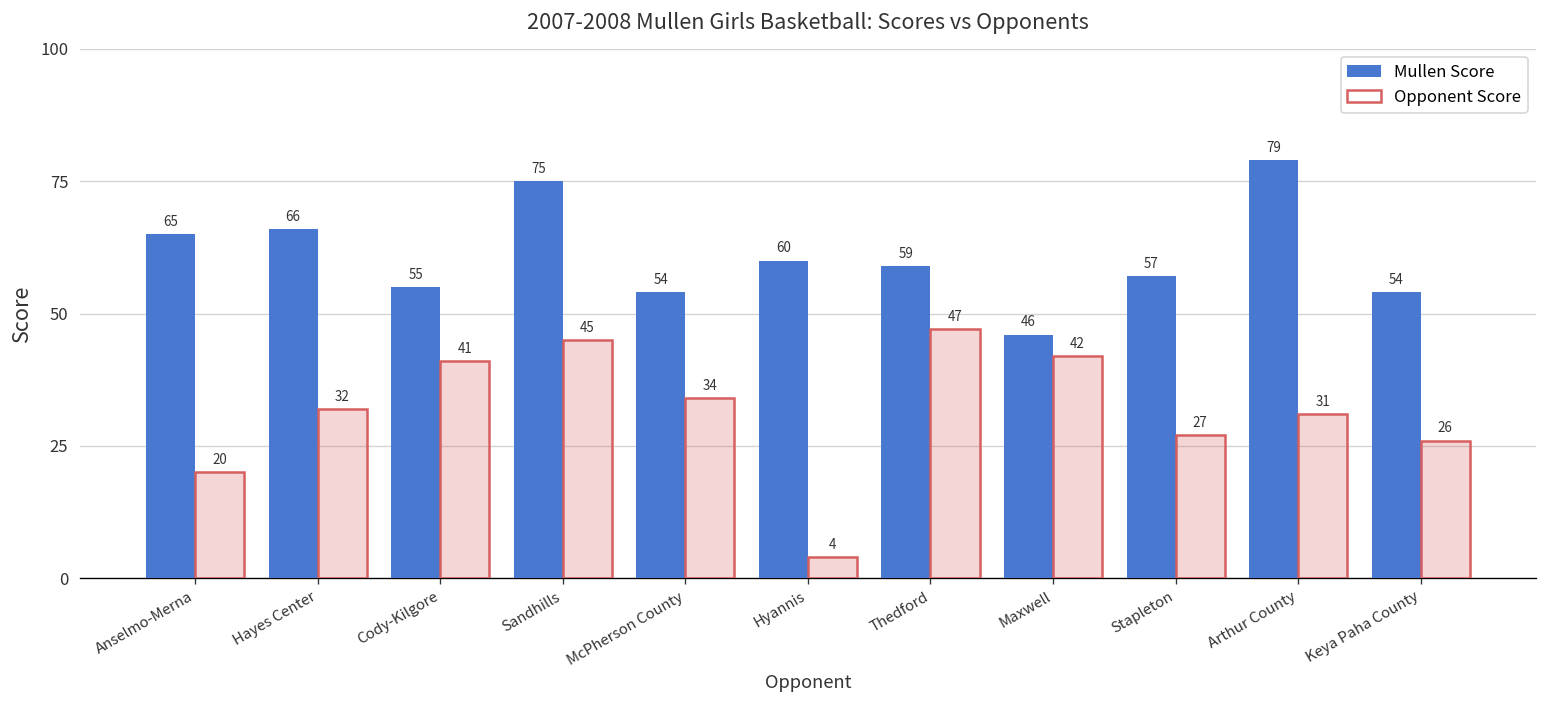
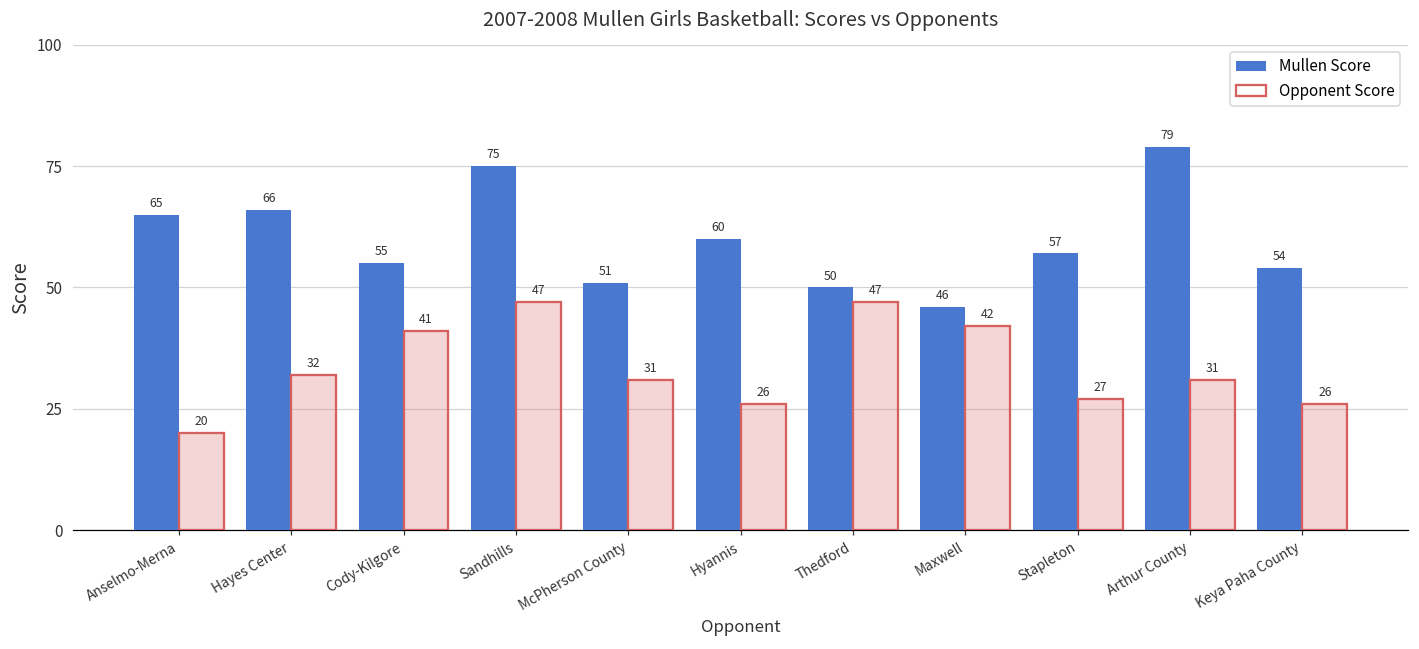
Opponent Score, Sandhills: 45 -> 47
Mullen Score, McPherson County: 54 -> 51
Opponent Score, McPherson County: 34 -> 31
Opponent Score, Hyannis: 4 -> 26
Mullen Score, Thedford: 59 -> 50
